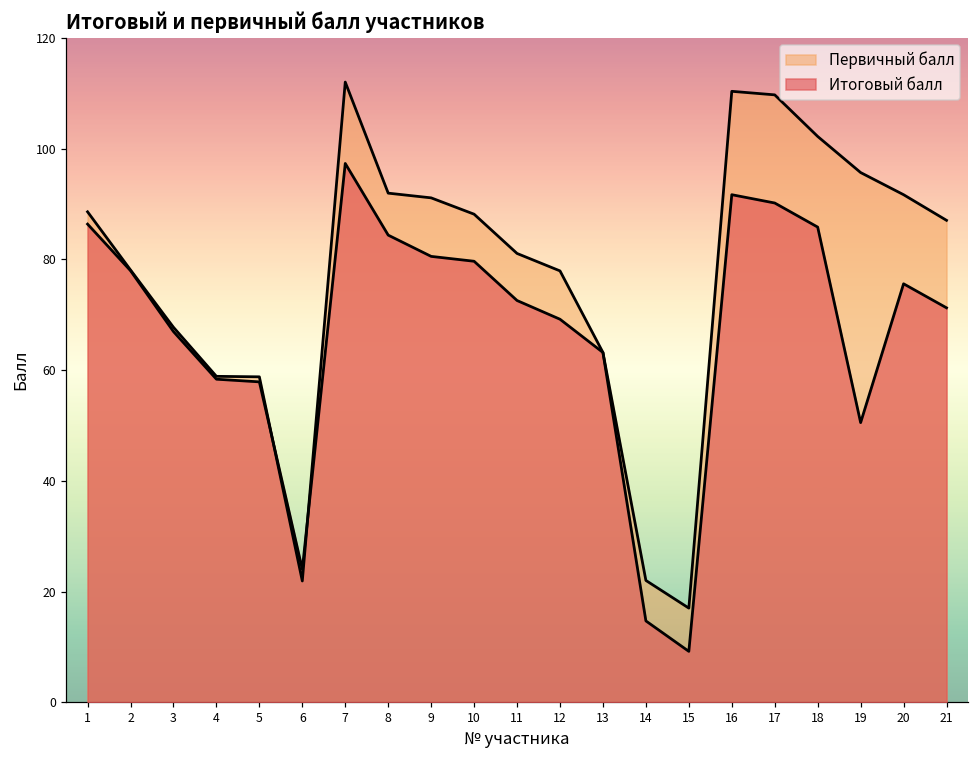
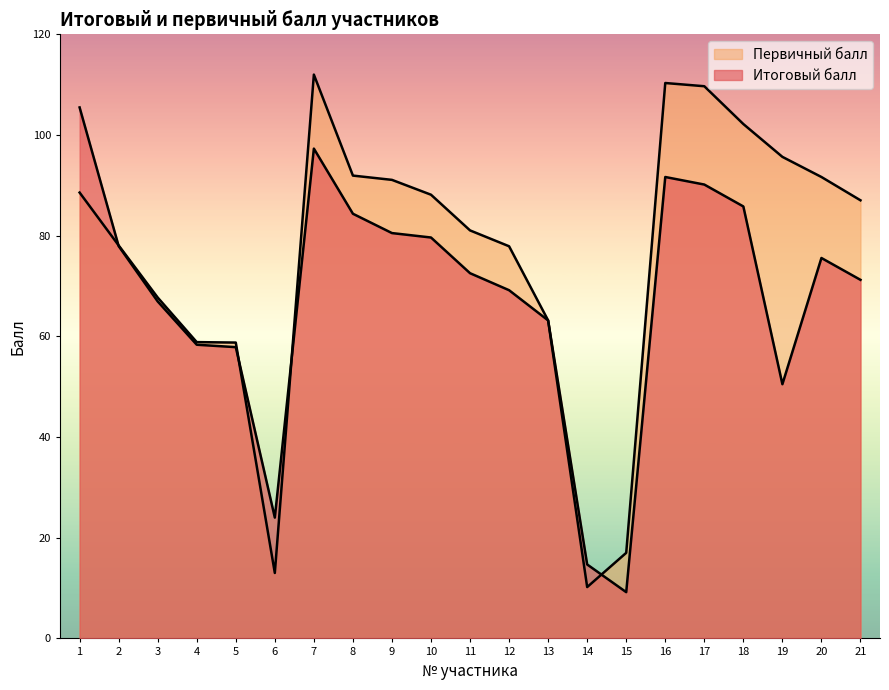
Итоговый балл, 1: 86 -> 105
Первичный балл, 6: 22 -> 13
Первичный балл, 14: 22 -> 10
